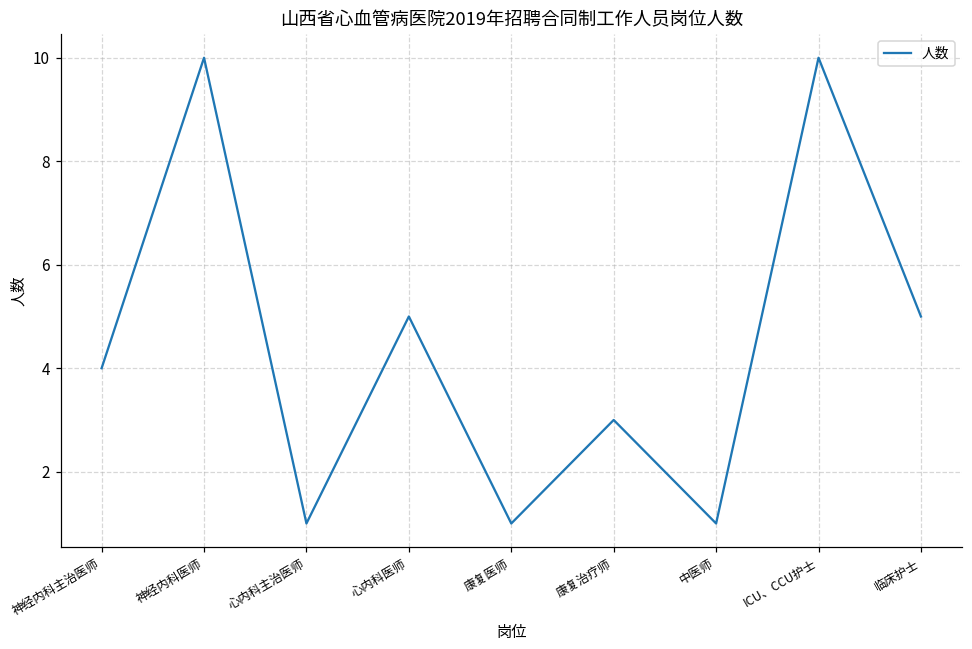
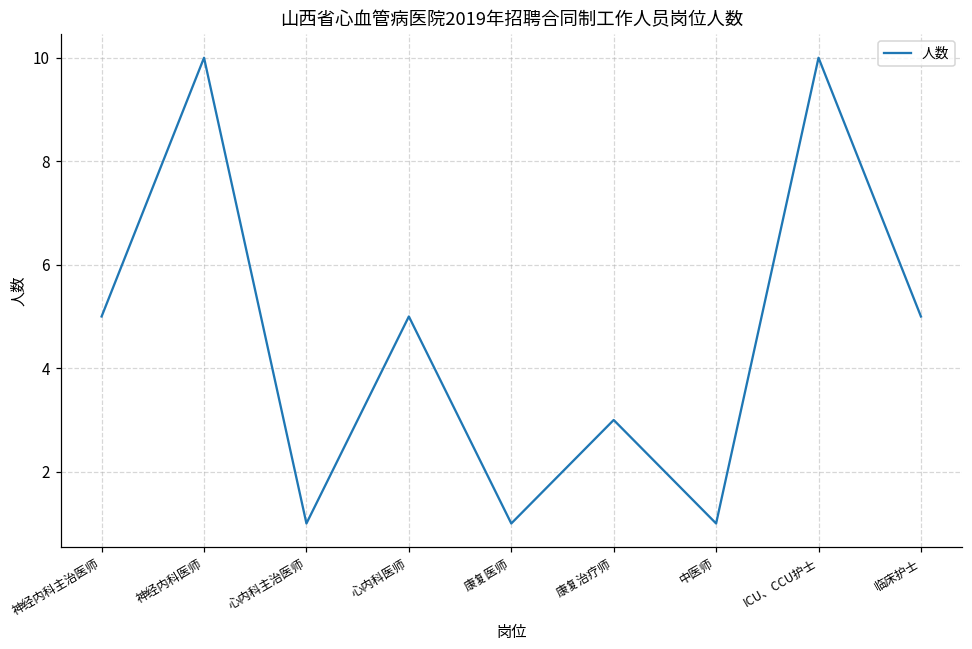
神经内科主治医师: 4 -> 5
